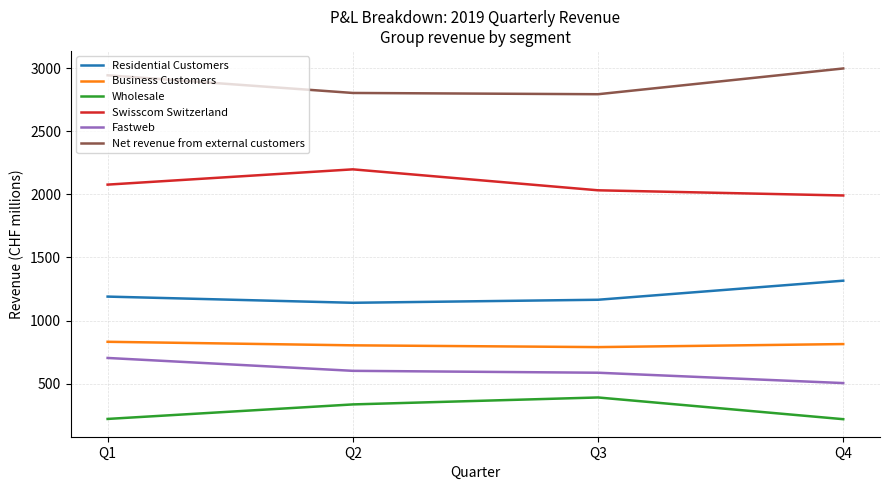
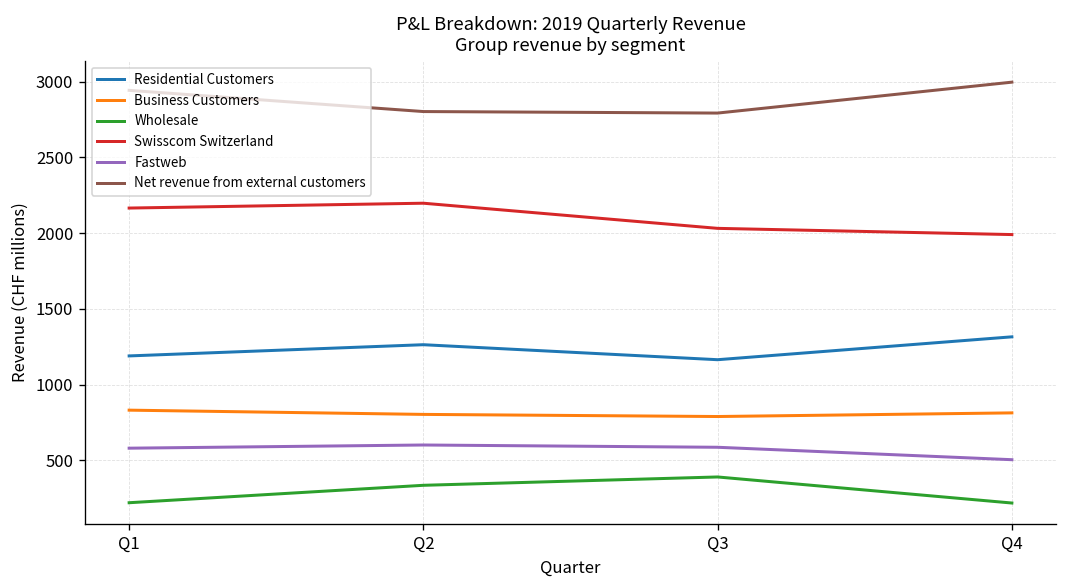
Swisscom Switzerland, Q1: 2080 -> 2170
Fastweb, Q1: 700 -> 580
Residential Customers, Q2: 1140 -> 1260
